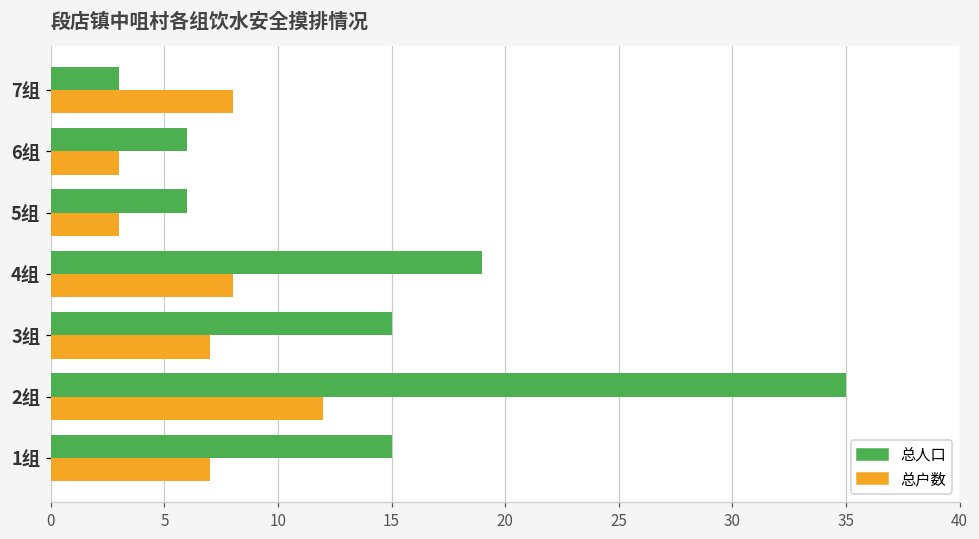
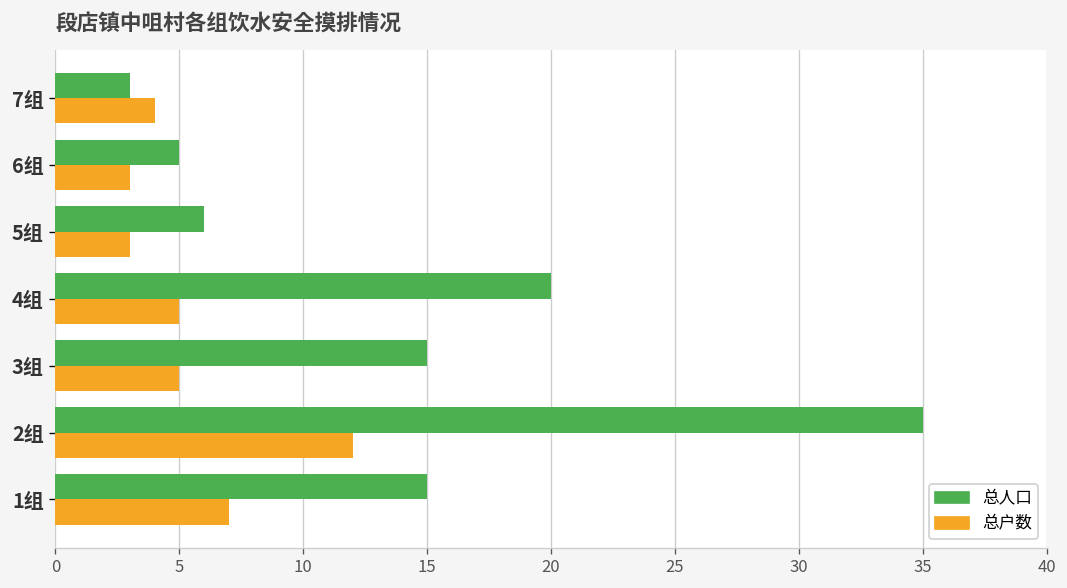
总户数, 7组: 8 -> 4
总人口, 6组: 6 -> 5
总人口, 4组: 19 -> 20
总户数, 4组: 8 -> 5
总户数, 3组: 7 -> 5
